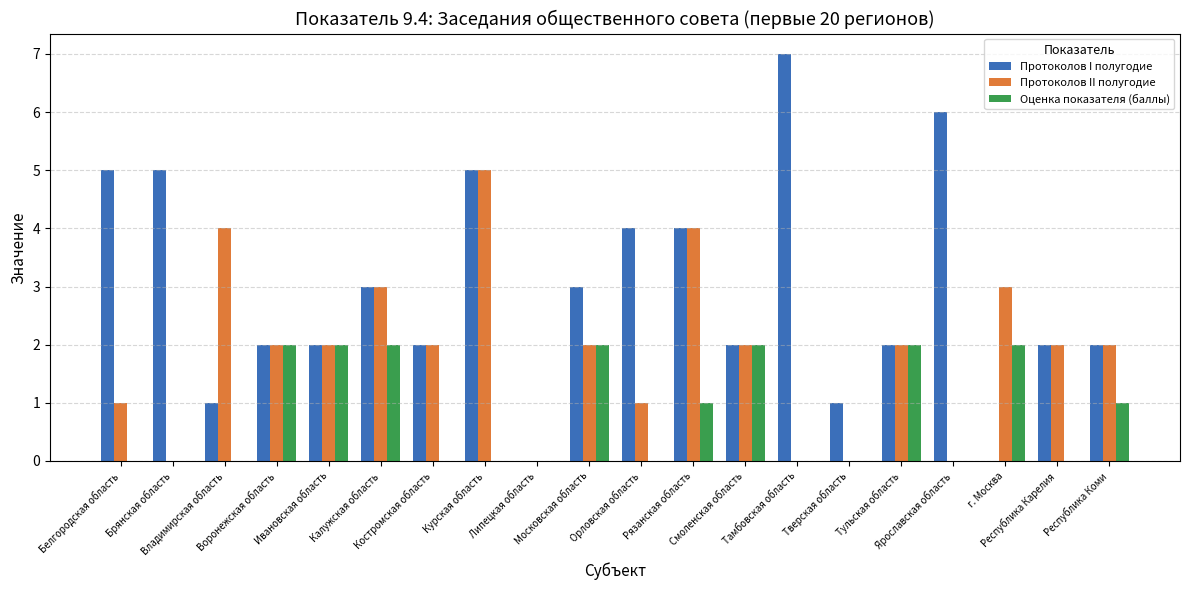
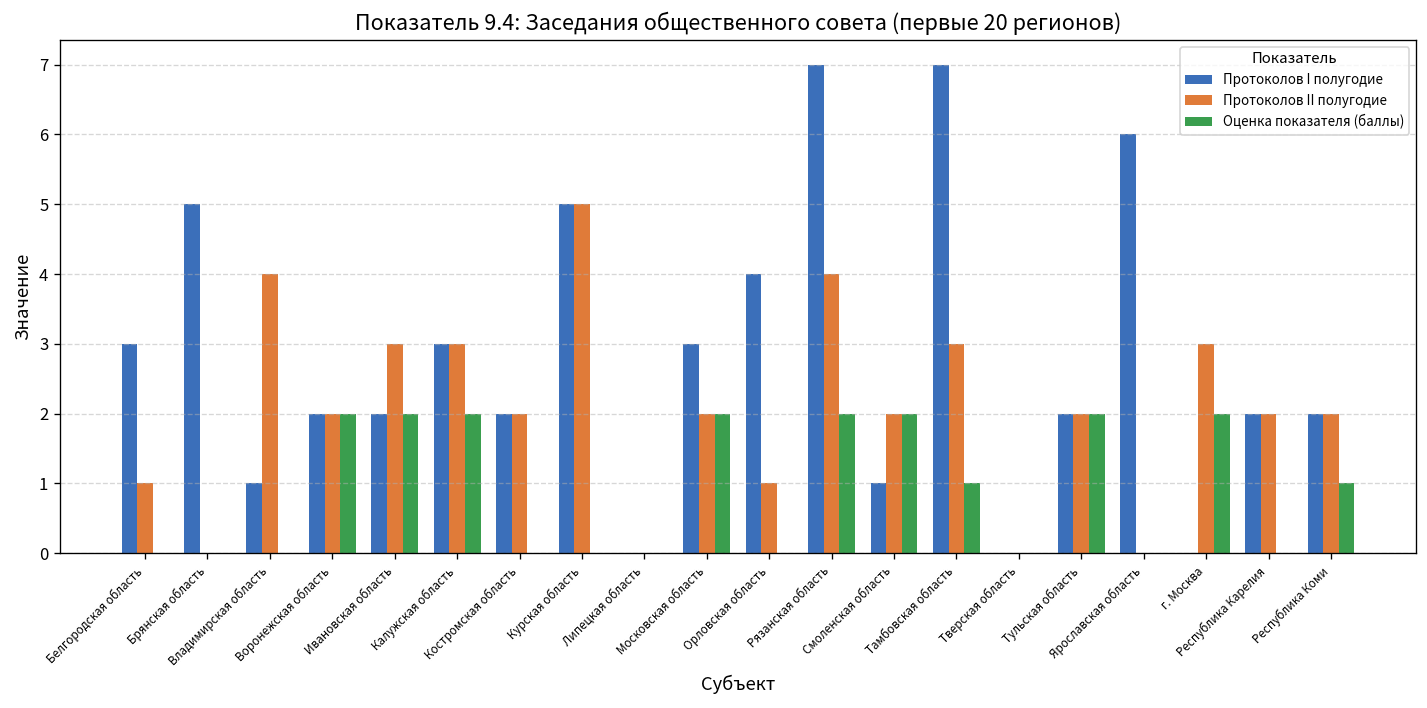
Протоколов I полугодие, Белгородская область: 5 -> 3
Протоколов II полугодие, Ивановская область: 2 -> 3
Протоколов I полугодие, Рязанская область: 4 -> 7
Оценка показателя (баллы), Рязанская область: 1 -> 2
Протоколов I полугодие, Смоленская область: 2 -> 1
Протоколов II полугодие, Тамбовская область: 0 -> 3
Оценка показателя (баллы), Тамбовская область: 0 -> 1
Протоколов I полугодие, Тверская область: 1 -> 0
